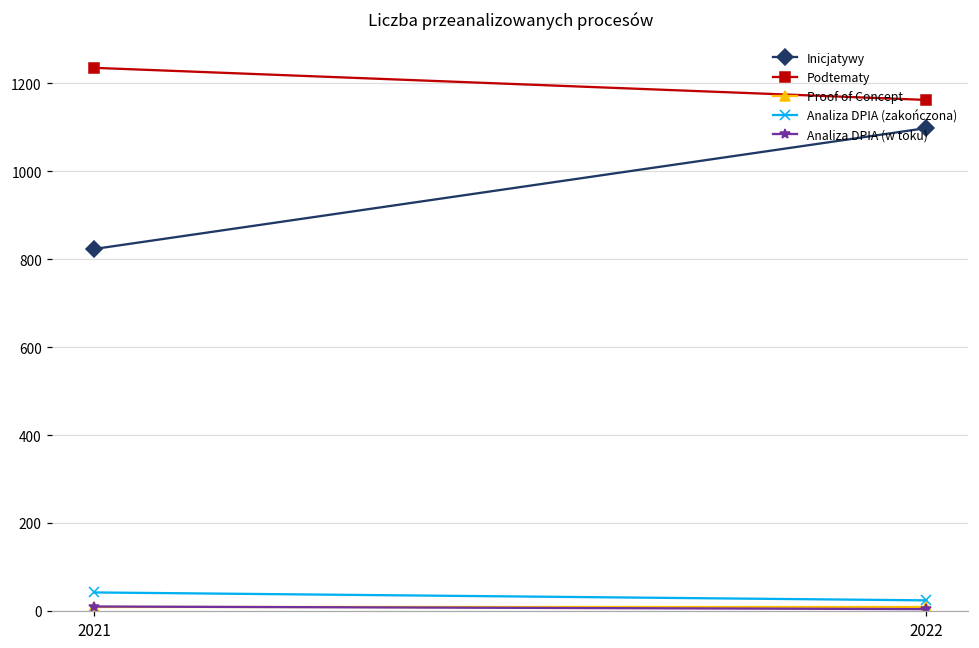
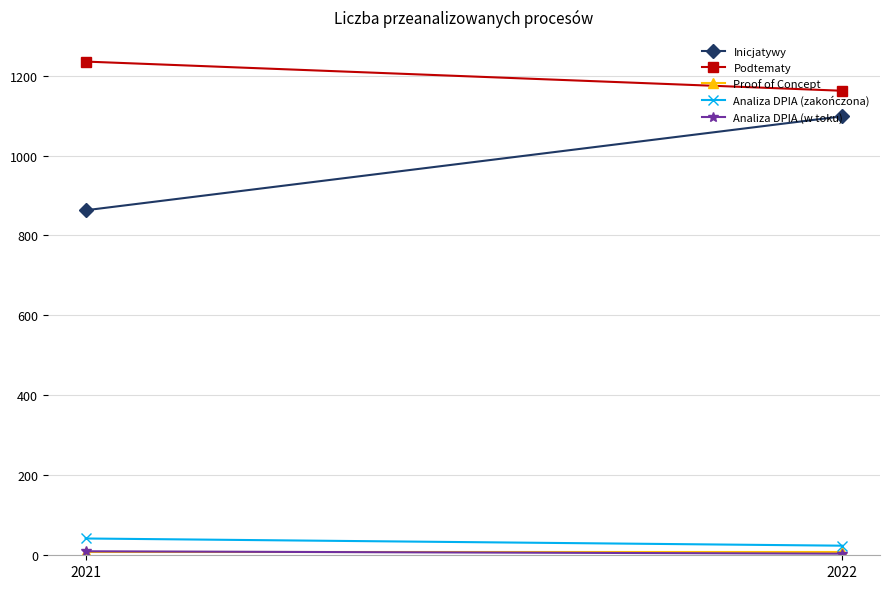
Inicjatywy, 2021: 820 -> 860
